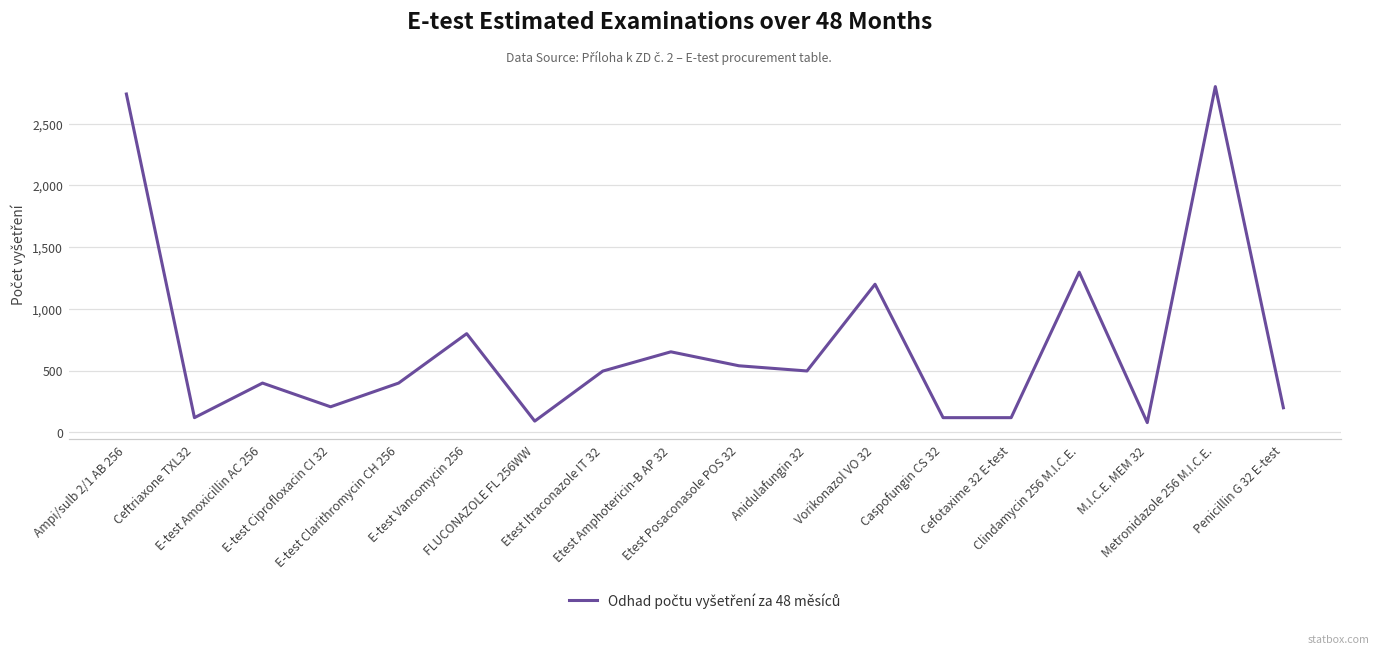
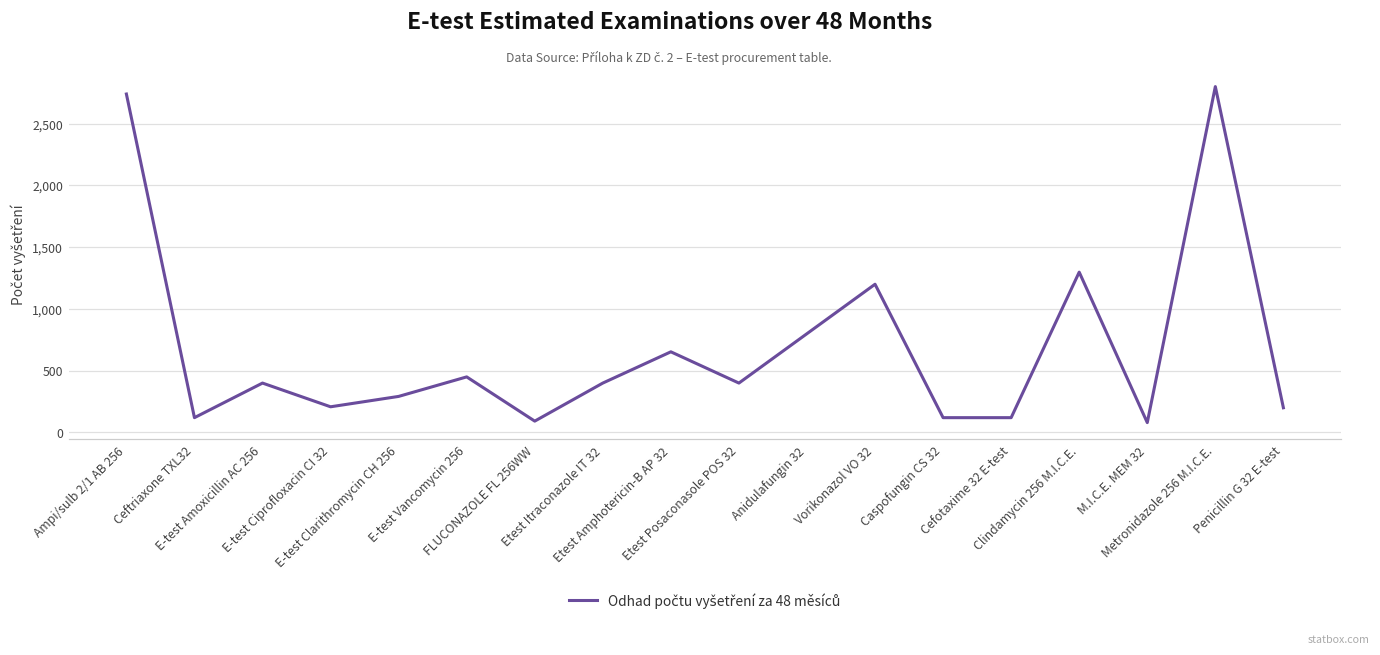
E-test Clarithromycin CH 256: 400 -> 290
E-test Vancomycin 256: 800 -> 450
Etest Itraconazole IT 32: 500 -> 400
Etest Posaconasole POS 32: 540 -> 400
Anidulafungin 32: 500 -> 800
